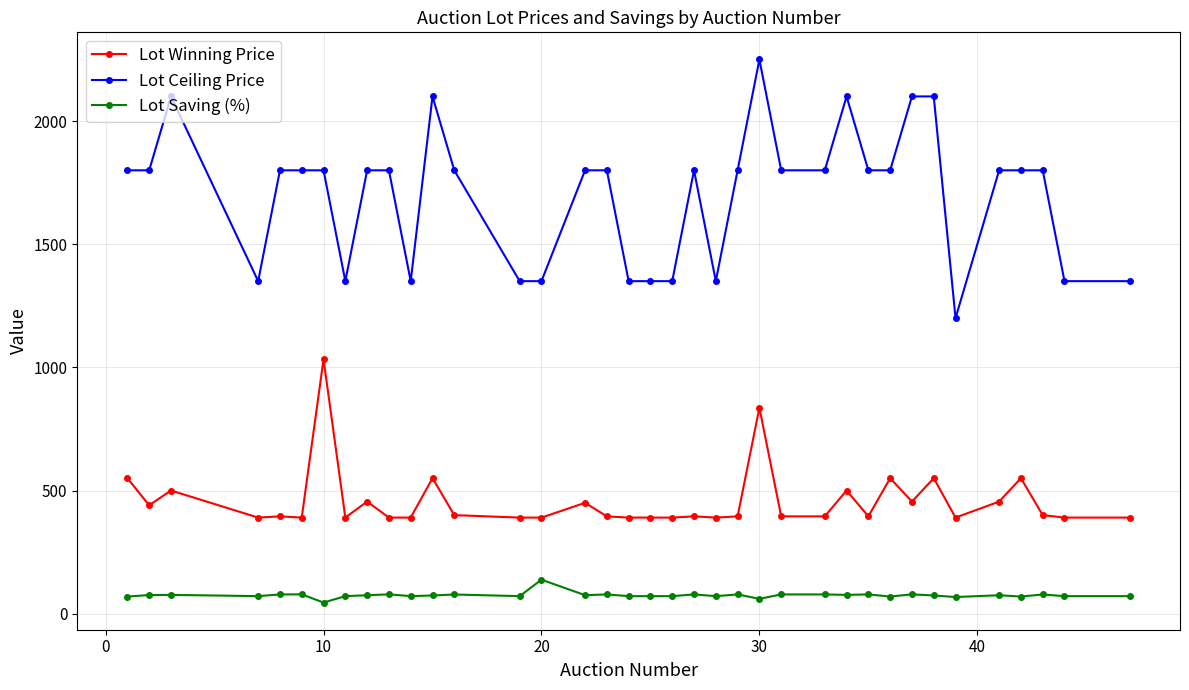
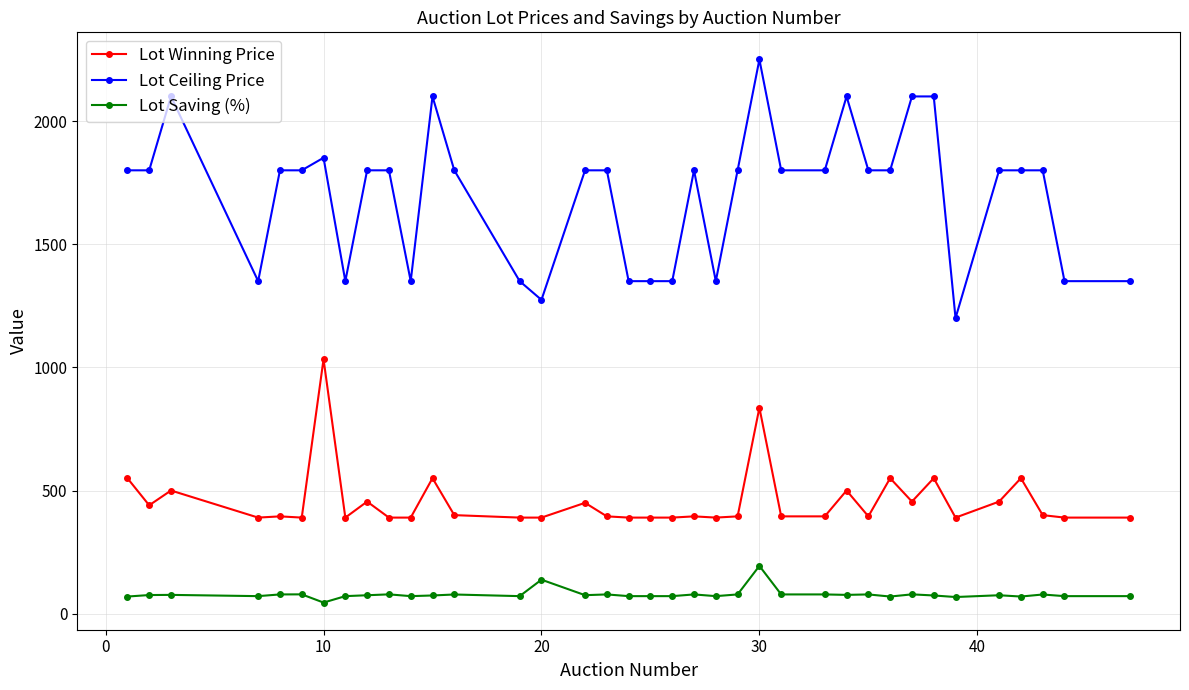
Lot Ceiling Price, 10: 1800 -> 1850
Lot Ceiling Price, 20: 1350 -> 1270
Lot Saving (%), 30: 60 -> 190
